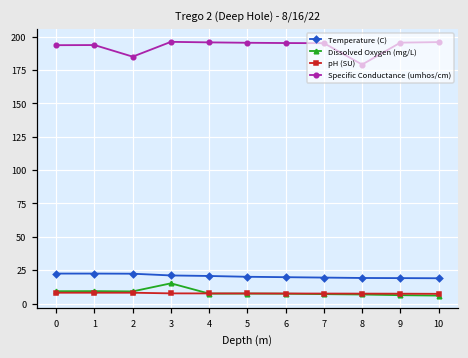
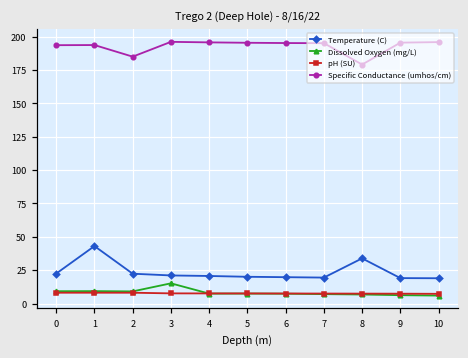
Temperature (C), 1: 23 -> 43
Temperature (C), 8: 19 -> 34
